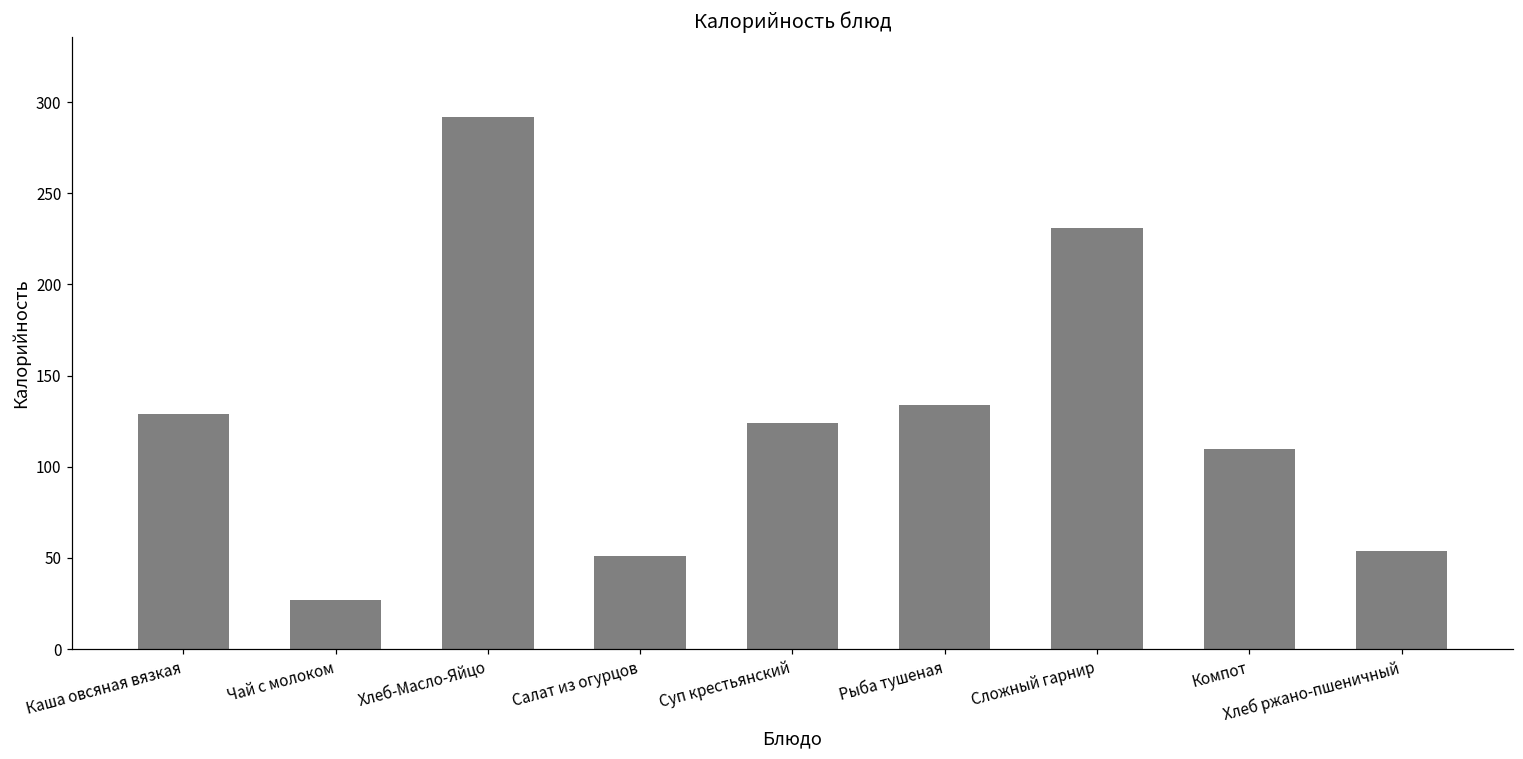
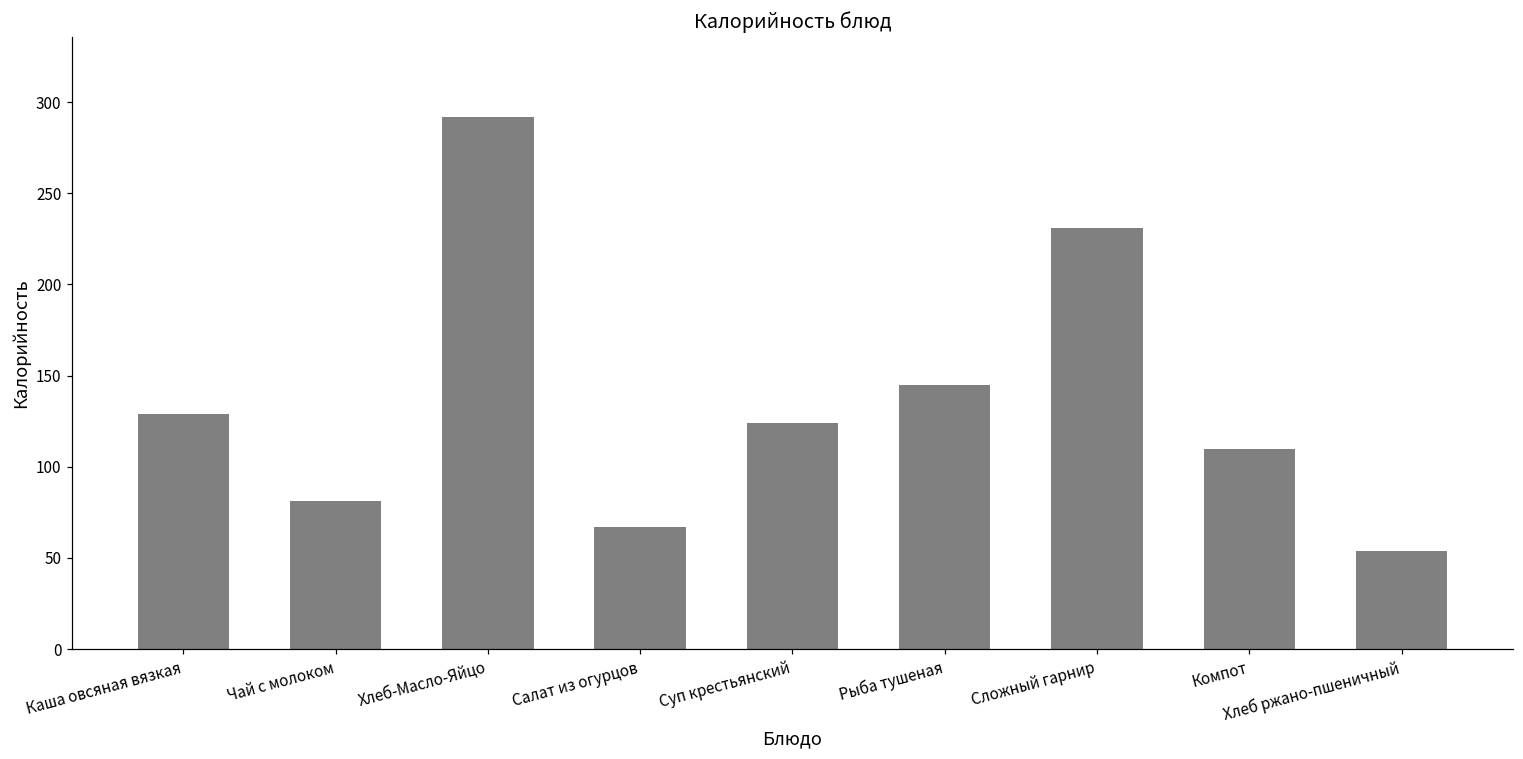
Чай с молоком: 27 -> 81
Салат из огурцов: 51 -> 67
Рыба тушеная: 134 -> 145
